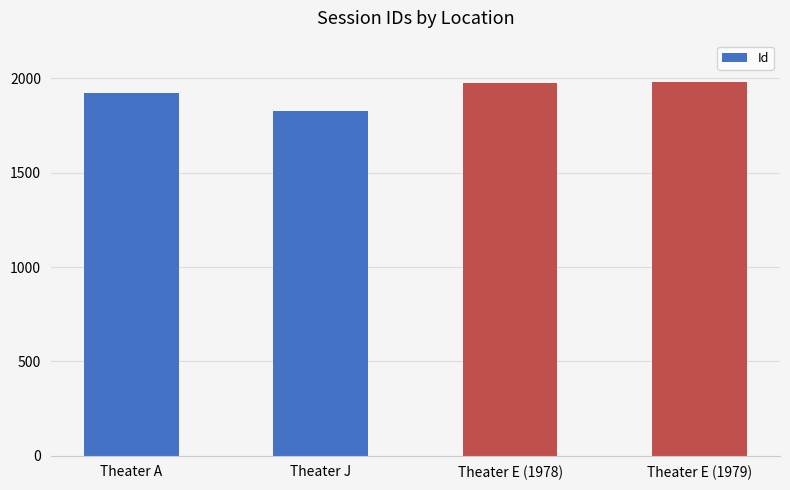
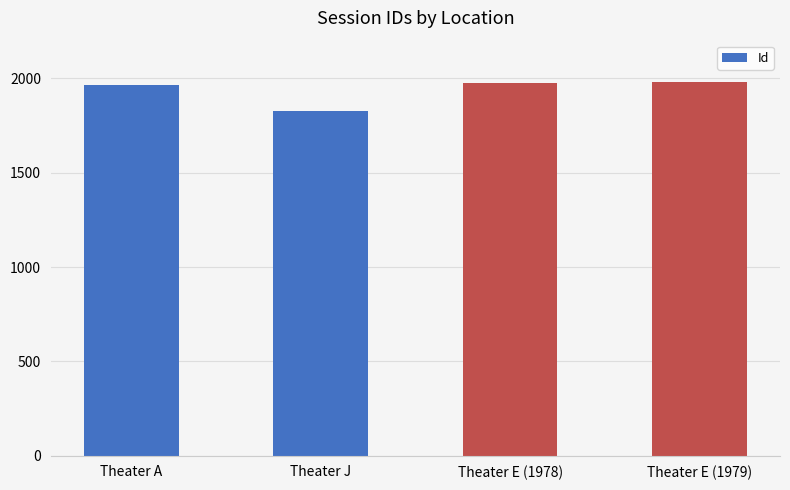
Theater A: 1920 -> 1960
